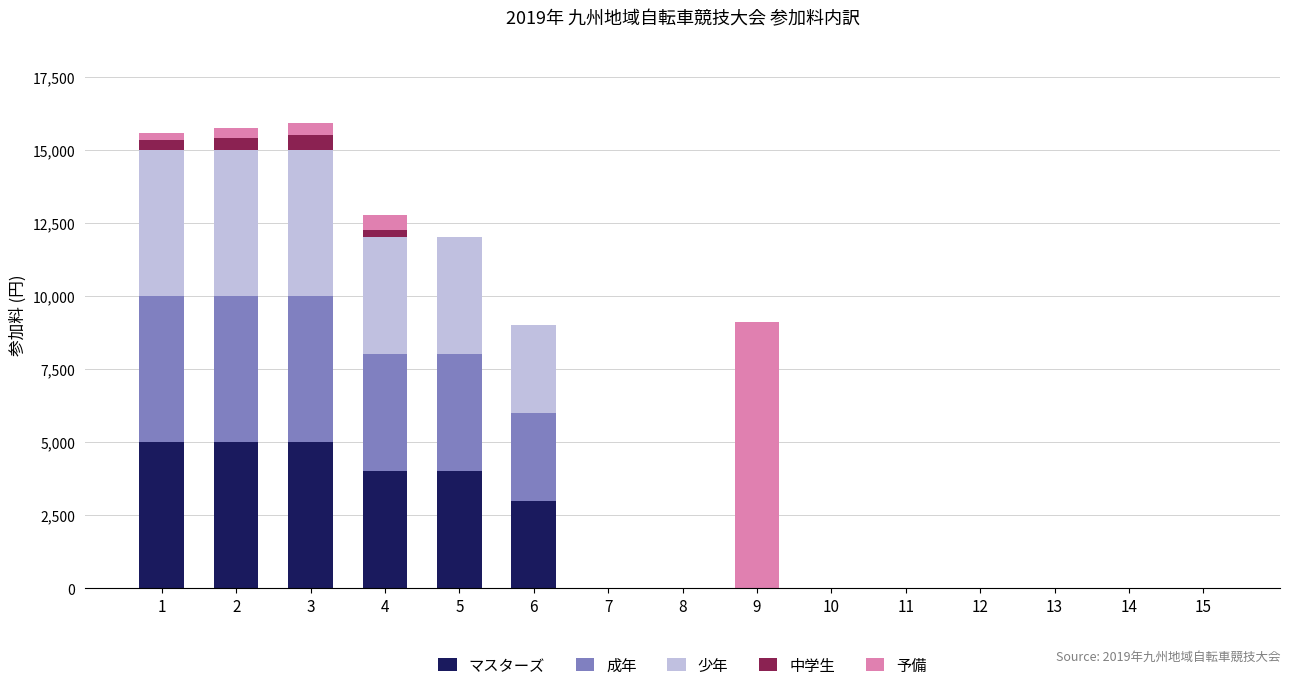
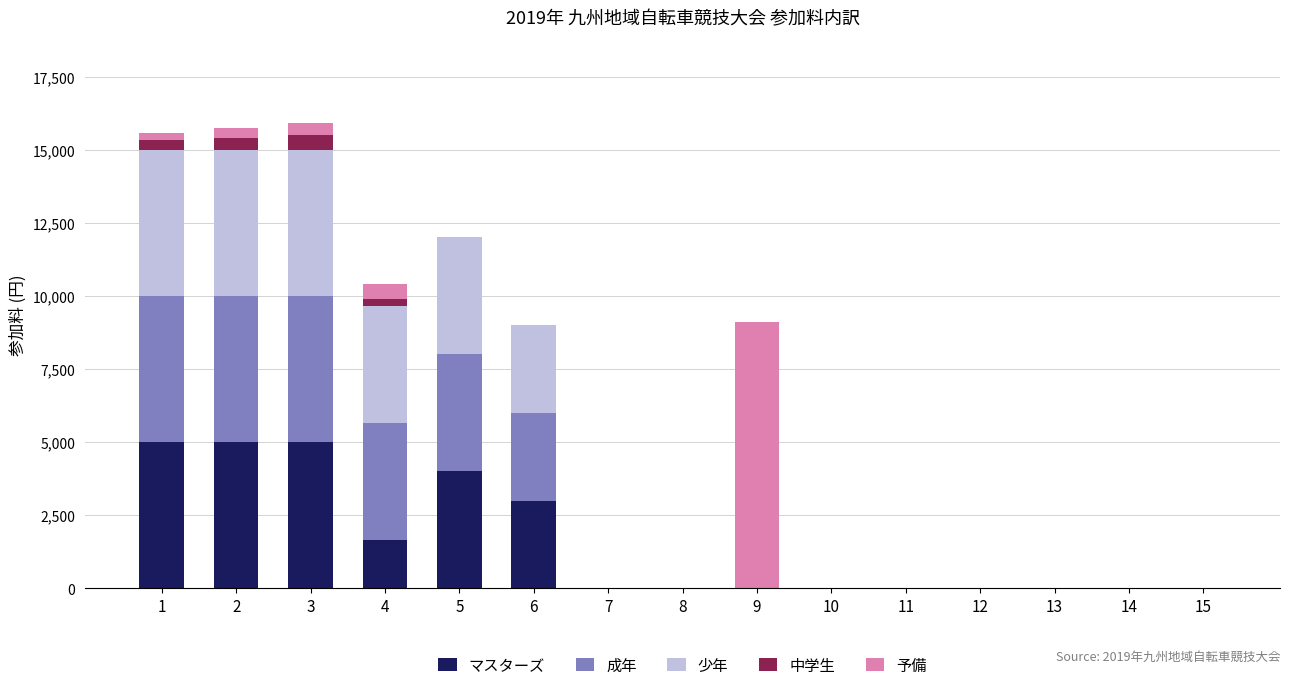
マスターズ, 4: 4,000 -> 1,600
